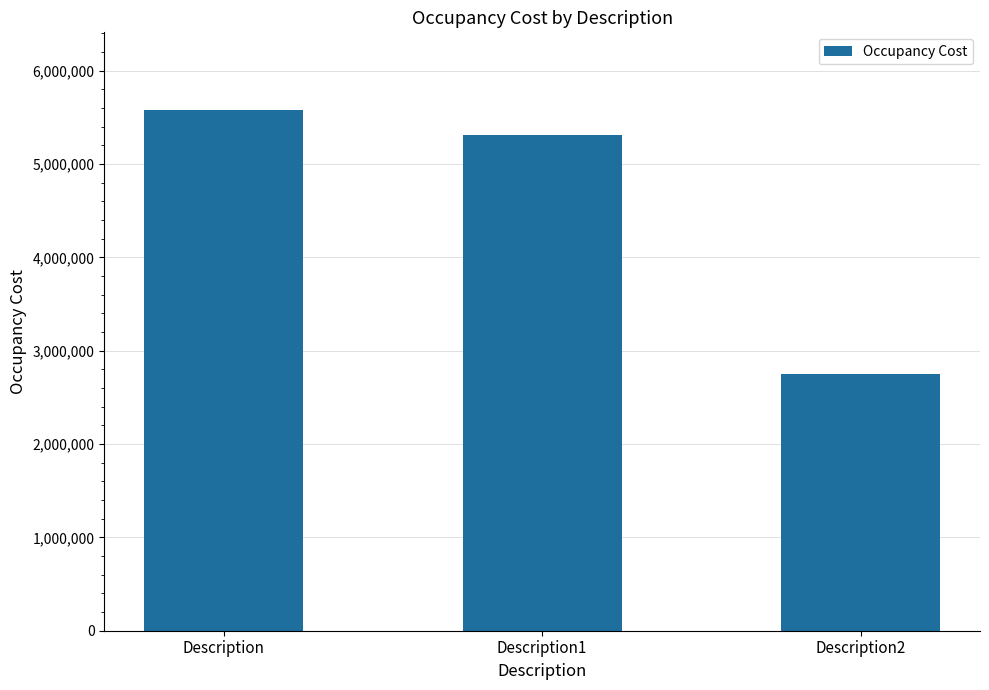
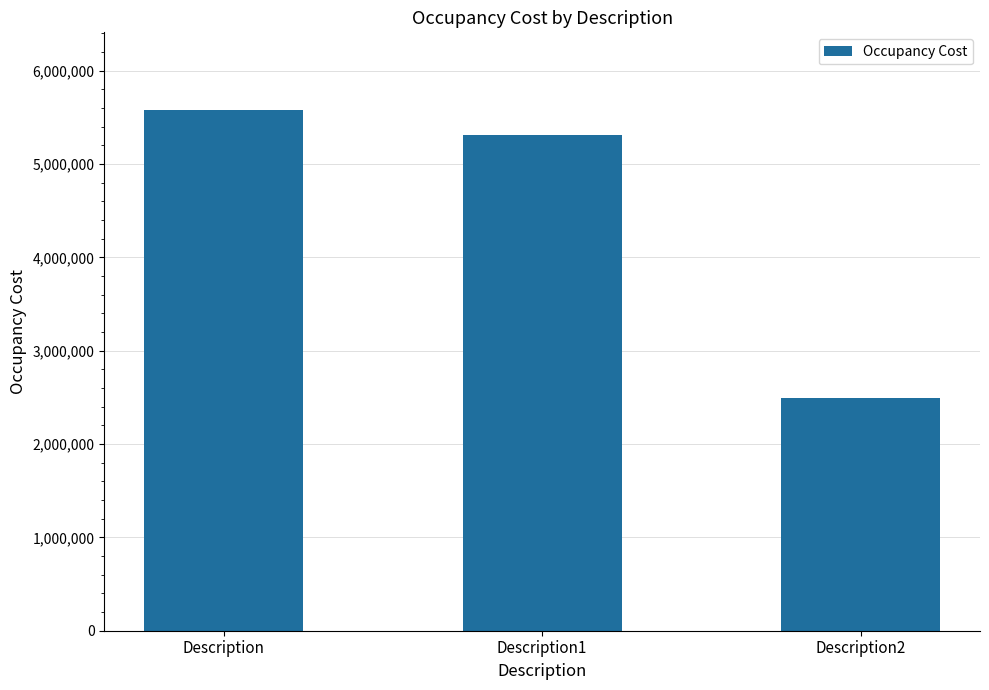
Description2: 2,700,000 -> 2,500,000
